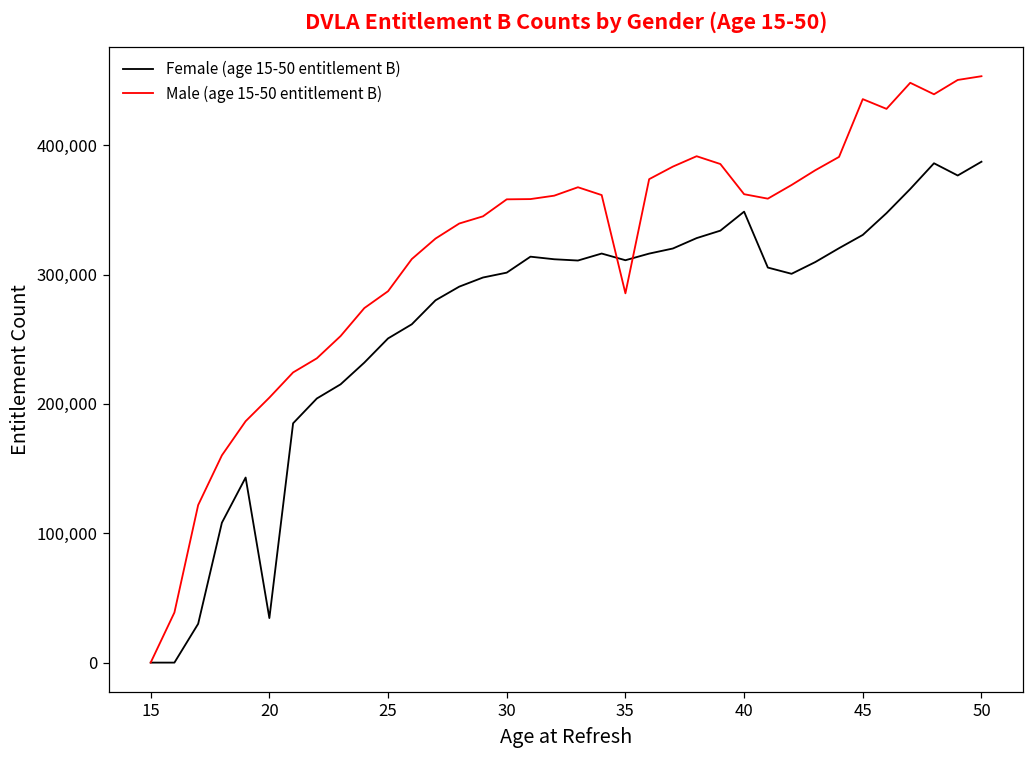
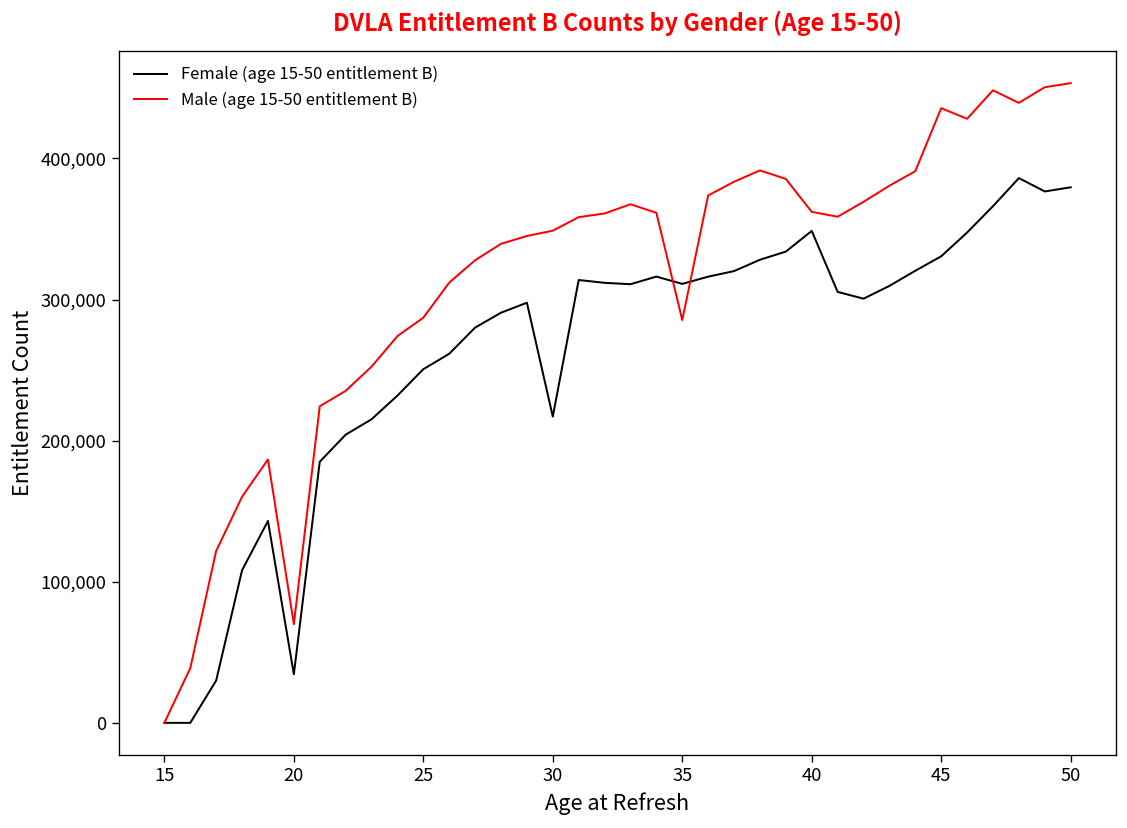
Male (age 15-50 entitlement B), 20: 205,000 -> 70,000
Female (age 15-50 entitlement B), 30: 302,000 -> 217,000
Male (age 15-50 entitlement B), 30: 358,000 -> 349,000
Female (age 15-50 entitlement B), 50: 387,000 -> 380,000
